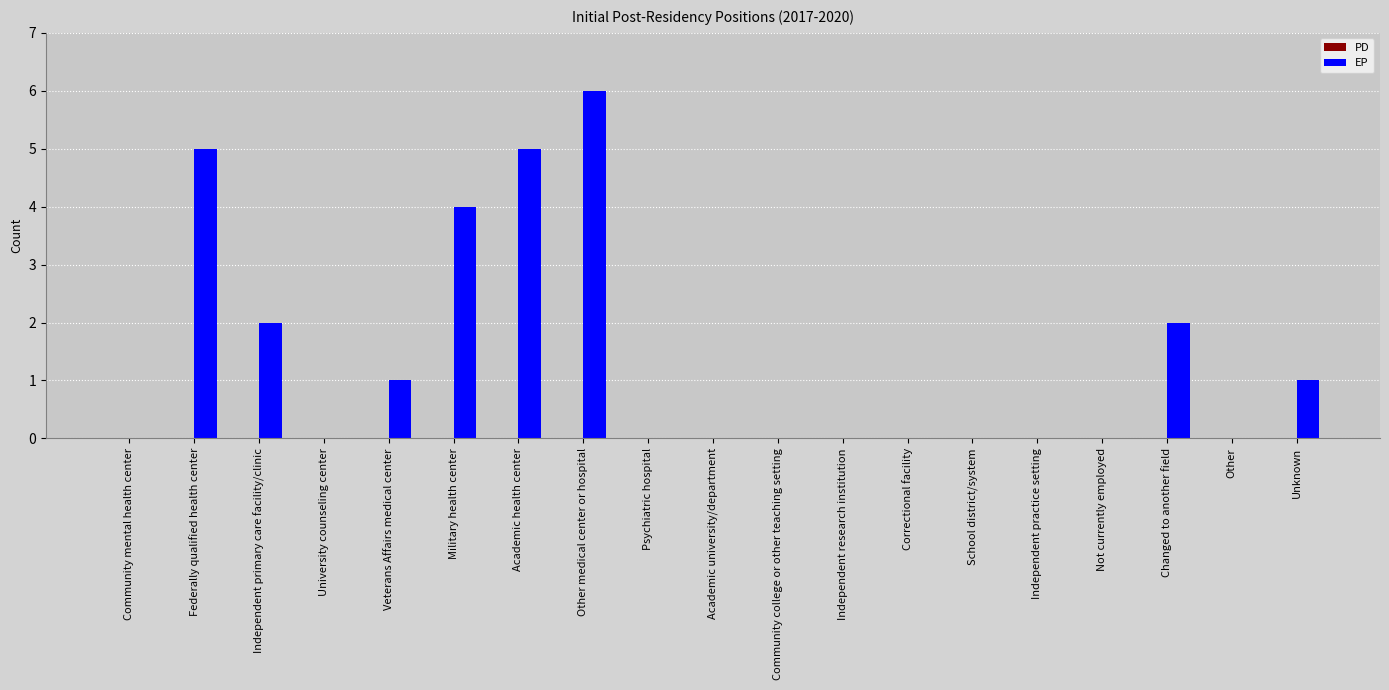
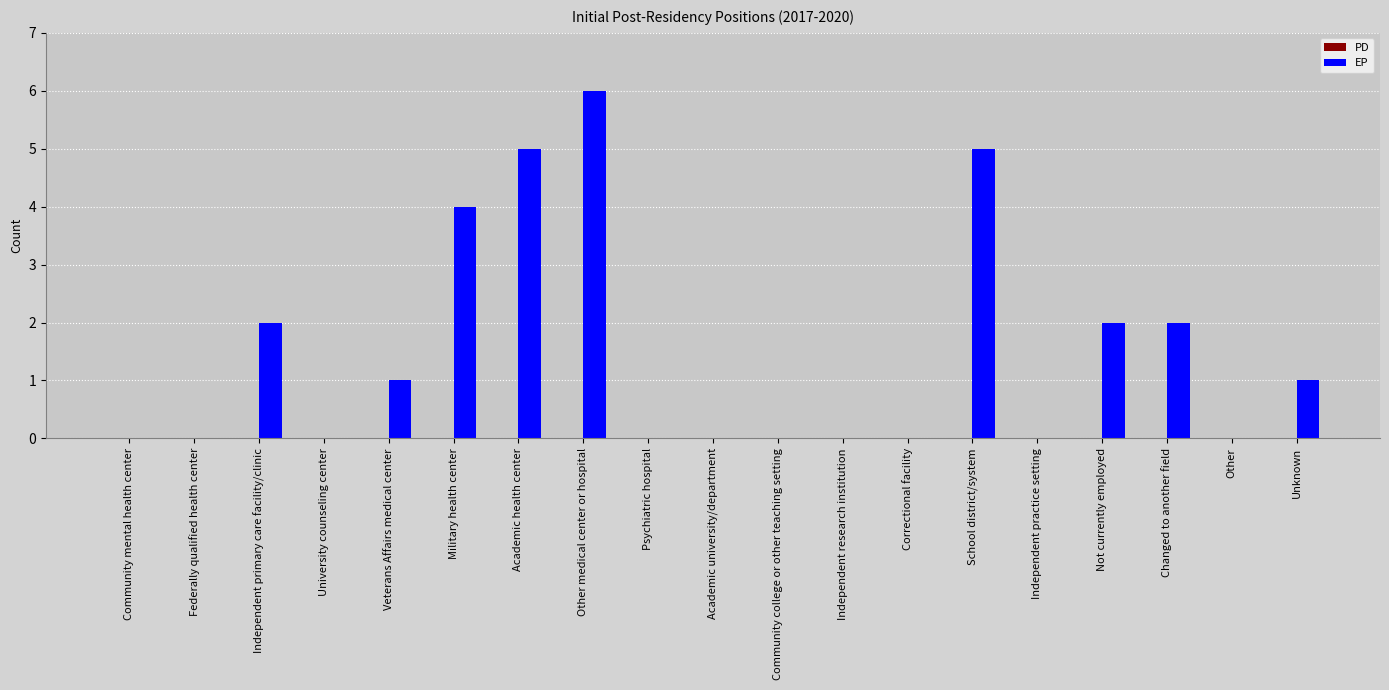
EP, Federally qualified health center: 5 -> 0
EP, School district/system: 0 -> 5
EP, Not currently employed: 0 -> 2
